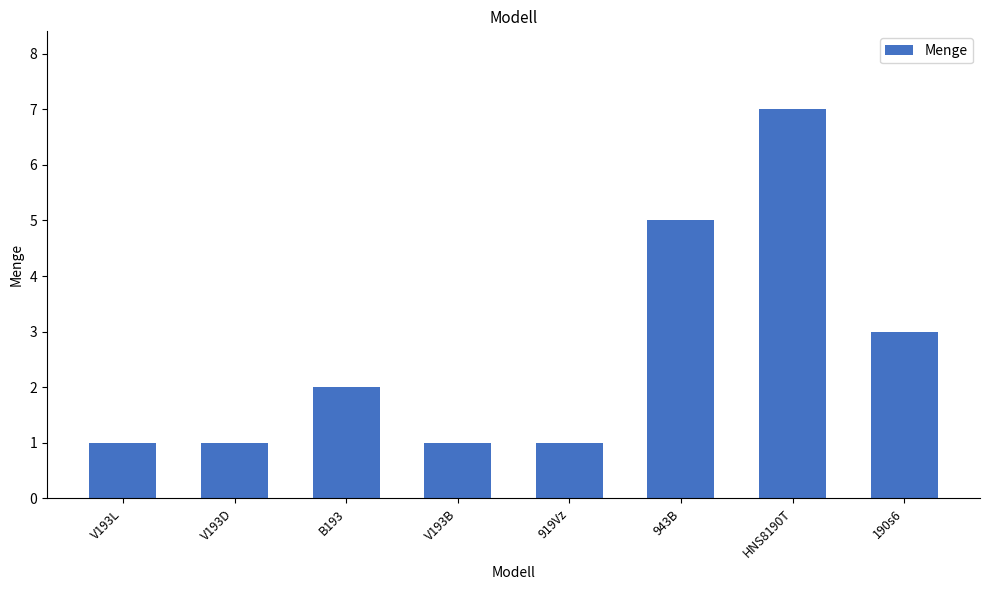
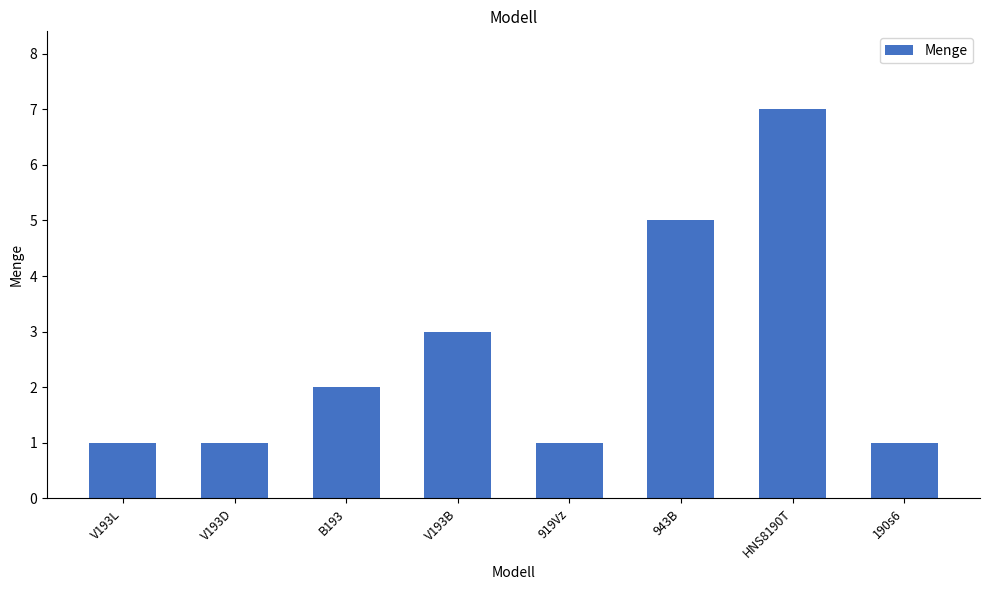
V193B: 1 -> 3
190s6: 3 -> 1
